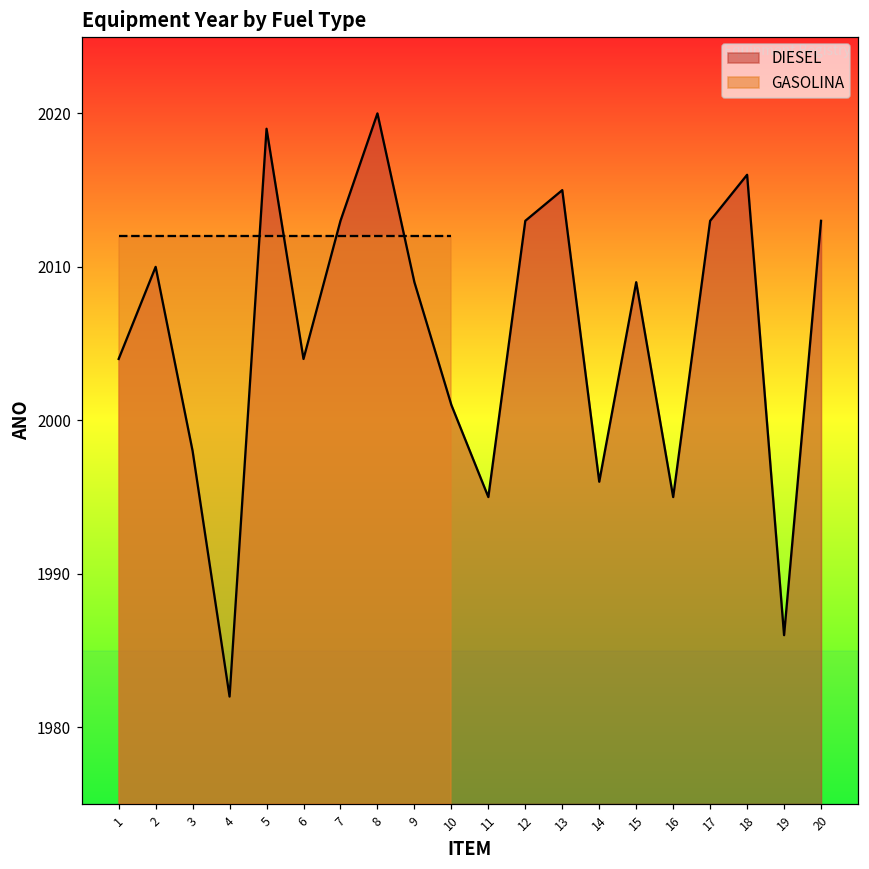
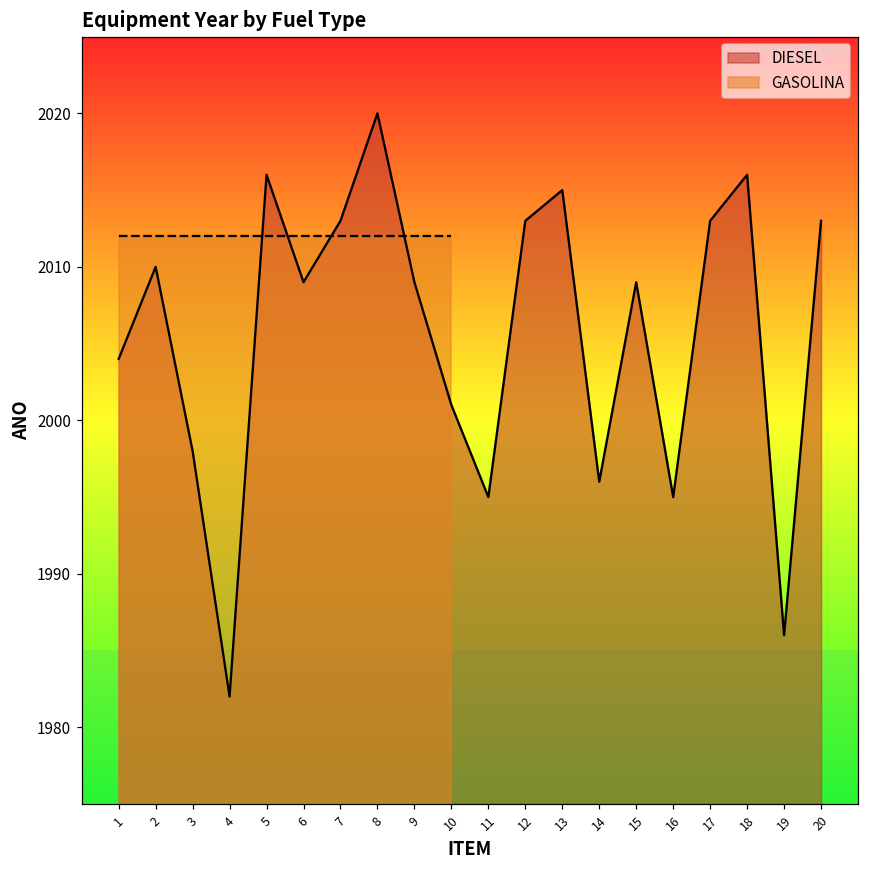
DIESEL, 5: 2019 -> 2016
DIESEL, 6: 2004 -> 2009
